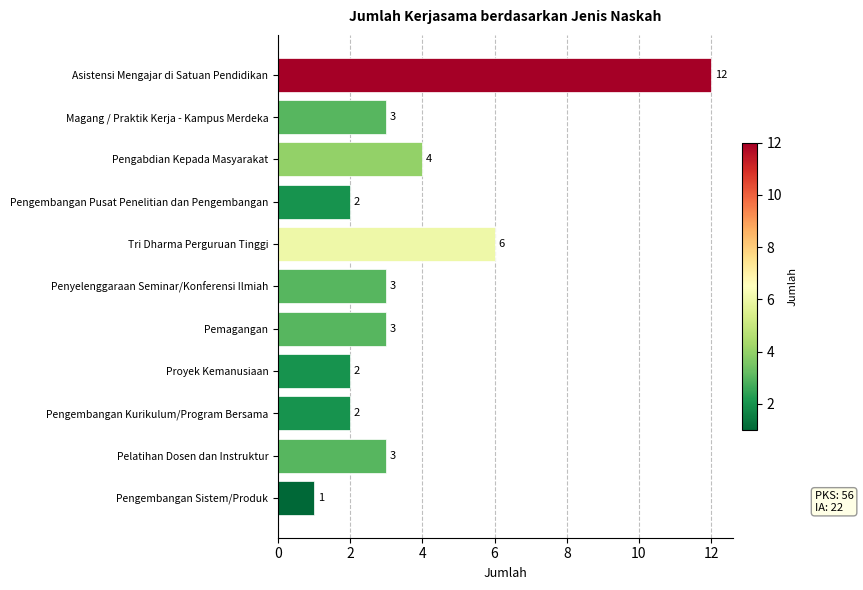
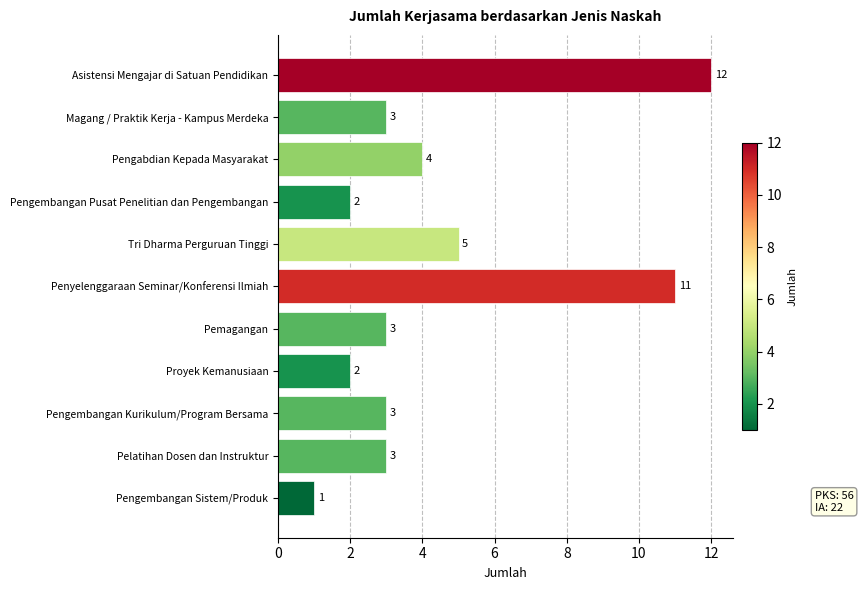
Tri Dharma Perguruan Tinggi: 6 -> 5
Penyelenggaraan Seminar/Konferensi Ilmiah: 3 -> 11
Pengembangan Kurikulum/Program Bersama: 2 -> 3
